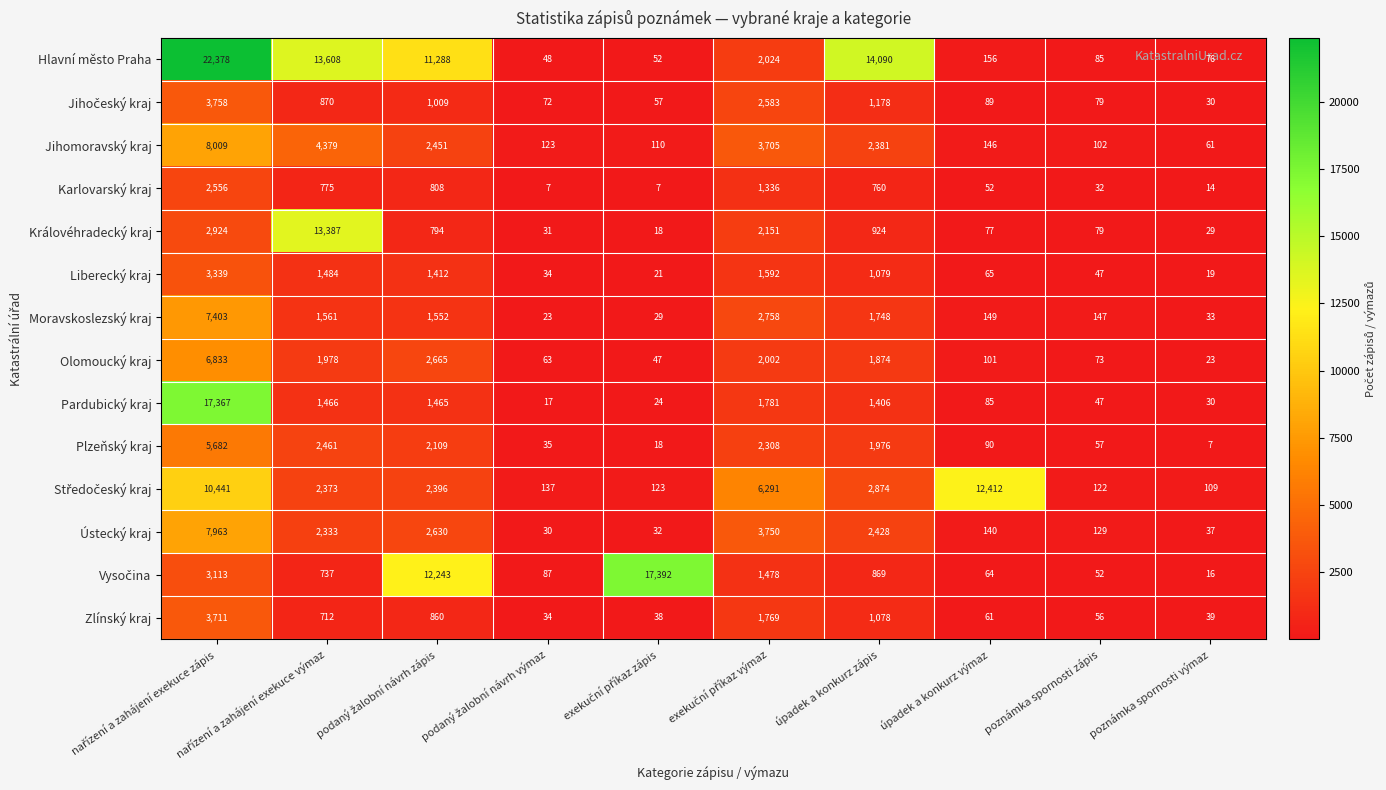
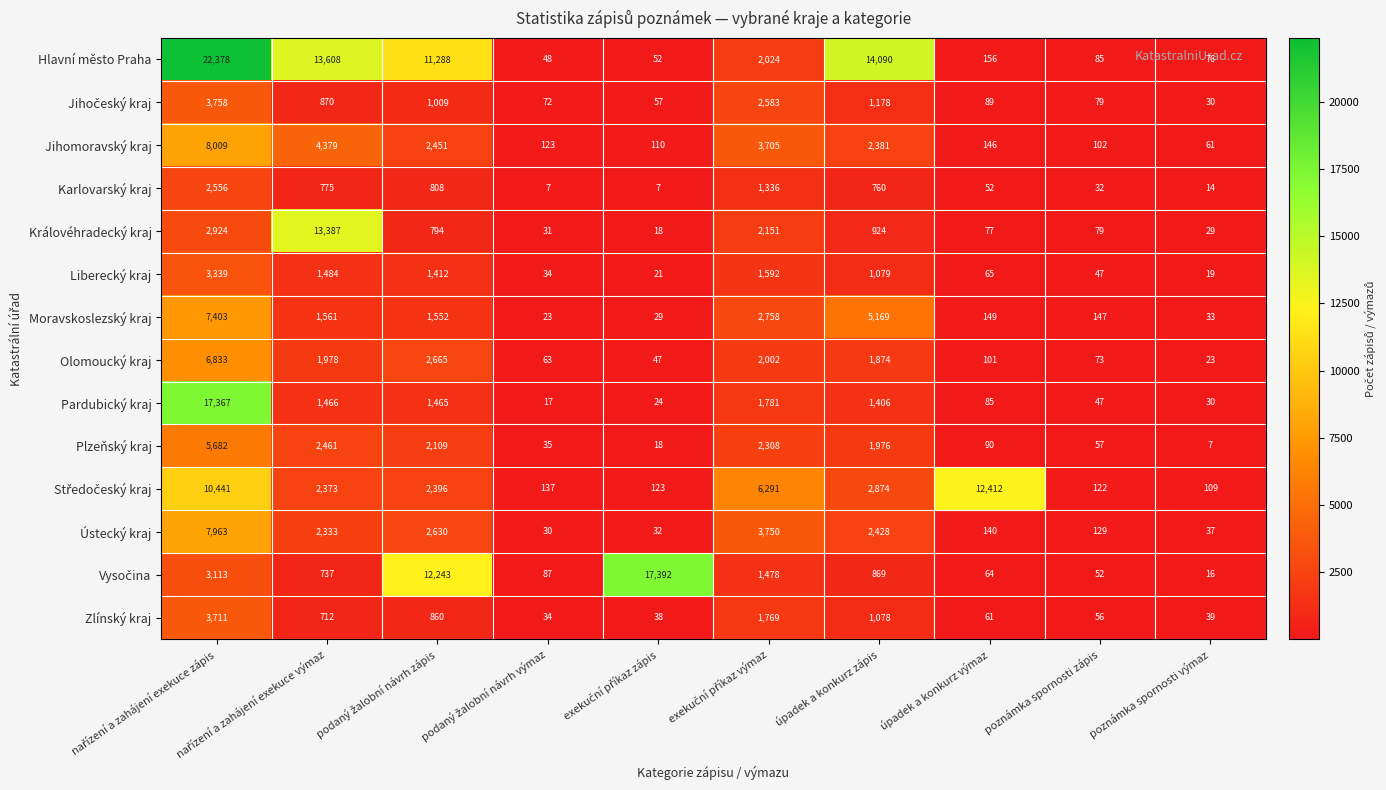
Moravskoslezský kraj, úpadek a konkurz zápis: 1,748 -> 5,169
